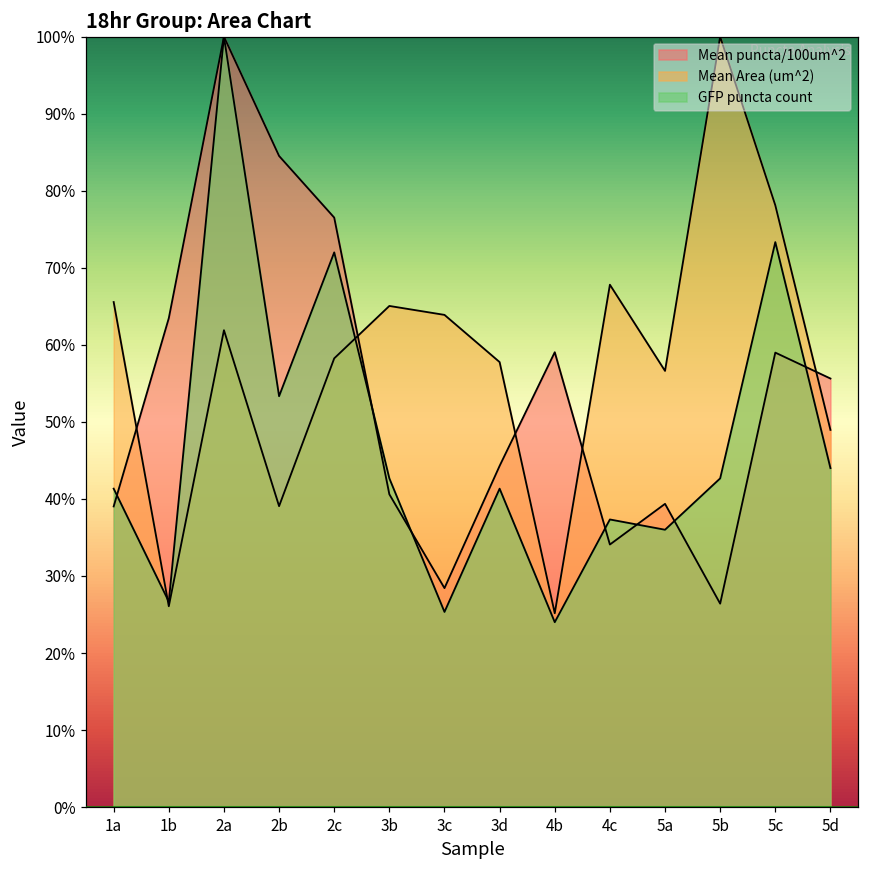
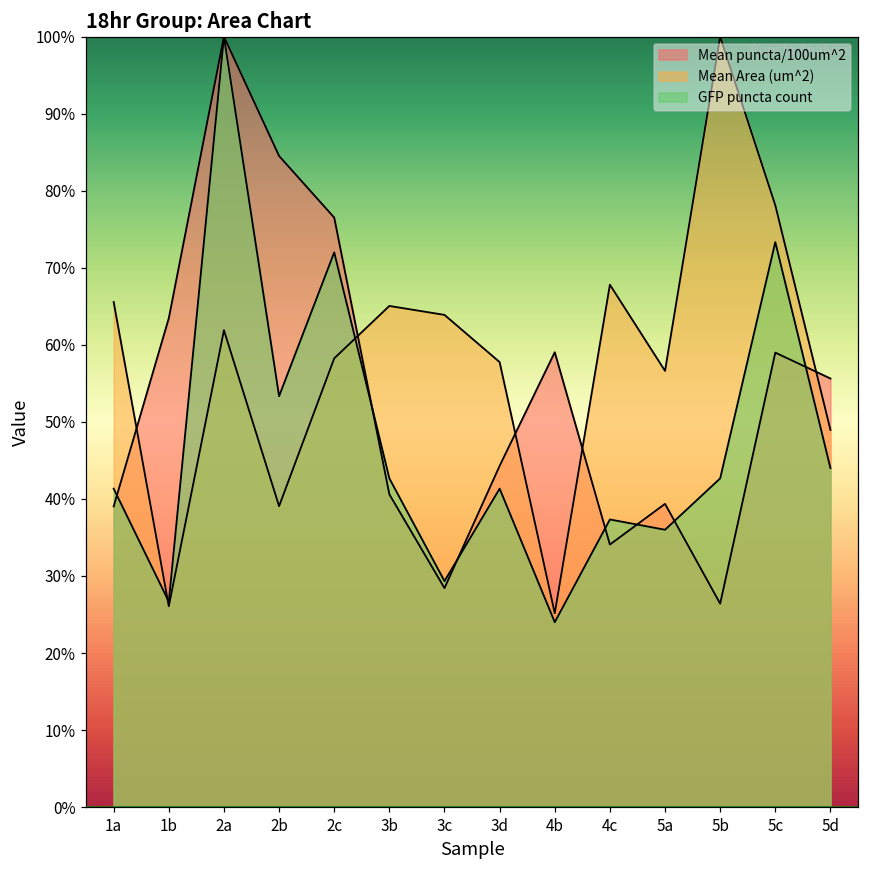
GFP puncta count, 3c: 25% -> 29%
